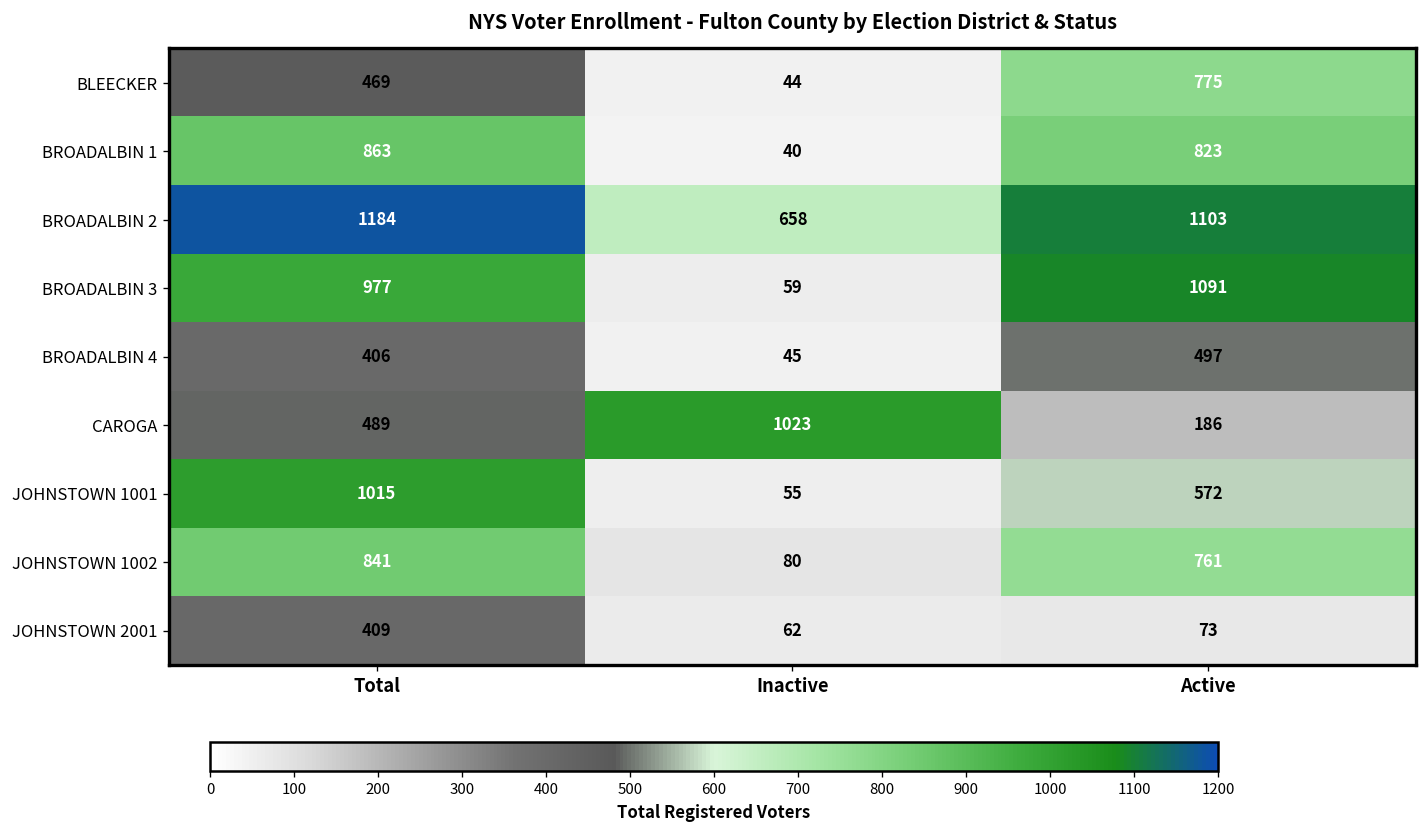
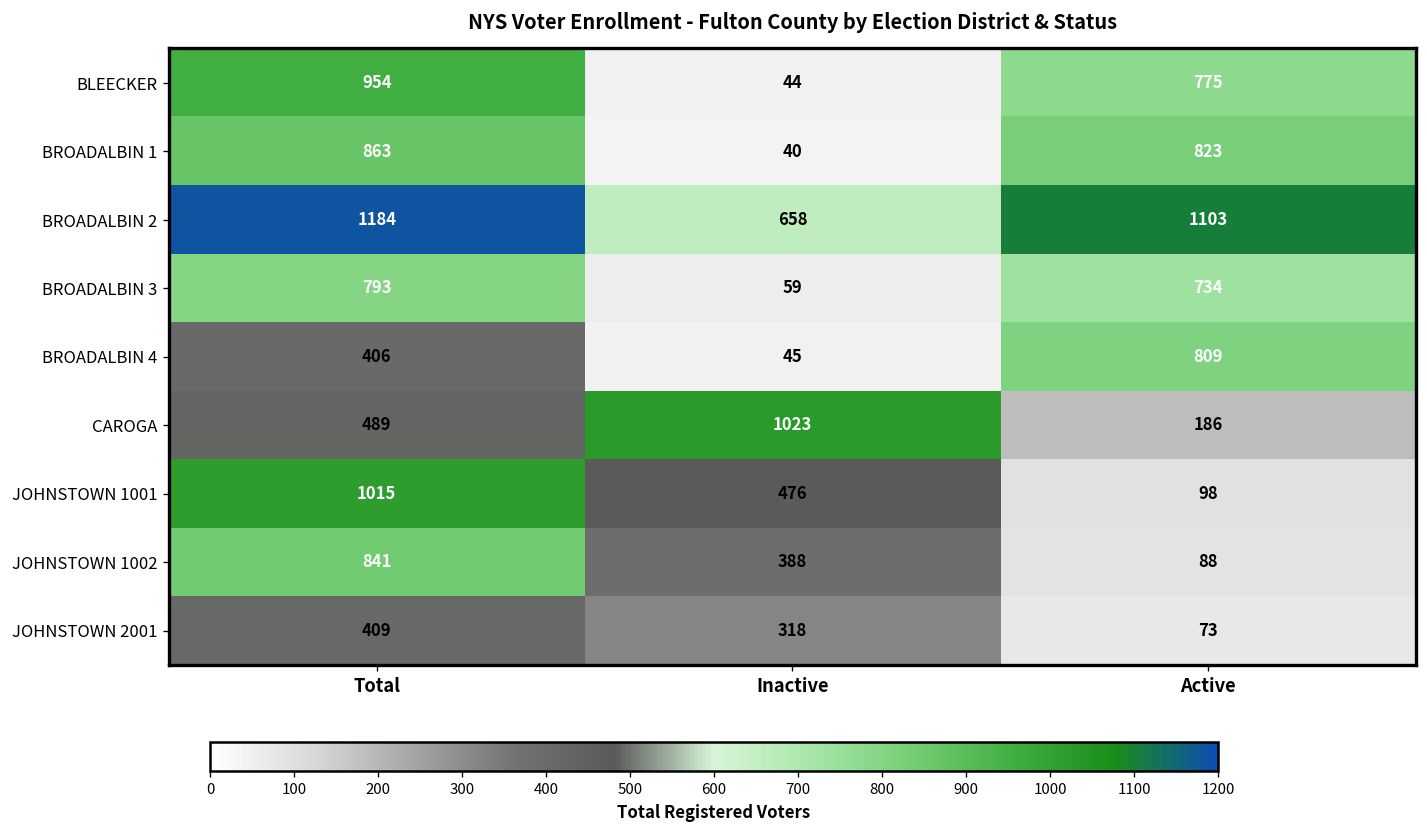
BLEECKER, Total: 469 -> 954
BROADALBIN 3, Total: 977 -> 793
BROADALBIN 3, Active: 1091 -> 734
BROADALBIN 4, Active: 497 -> 809
JOHNSTOWN 1001, Inactive: 55 -> 476
JOHNSTOWN 1001, Active: 572 -> 98
JOHNSTOWN 1002, Inactive: 80 -> 388
JOHNSTOWN 1002, Active: 761 -> 88
JOHNSTOWN 2001, Inactive: 62 -> 318
